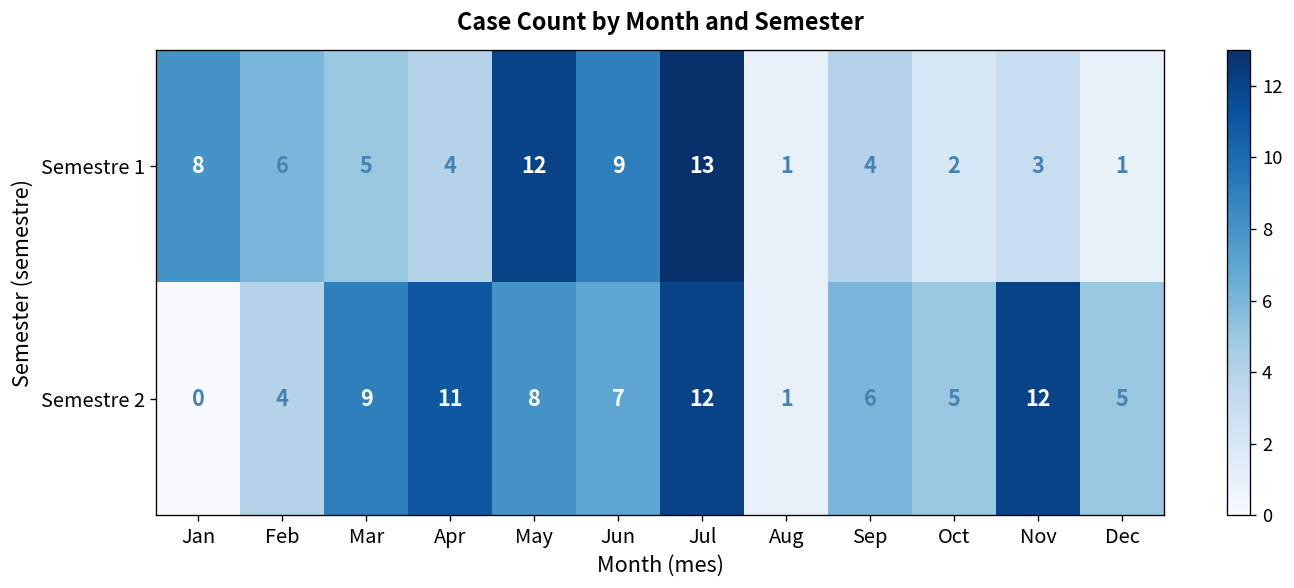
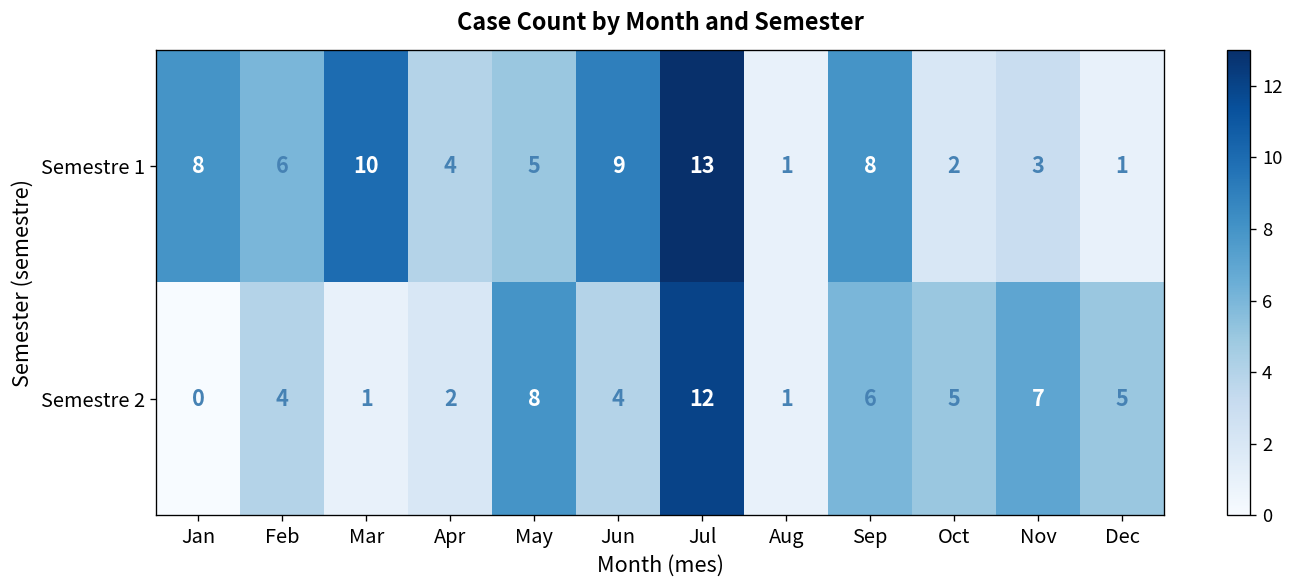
Semestre 1, Mar: 5 -> 10
Semestre 1, May: 12 -> 5
Semestre 1, Sep: 4 -> 8
Semestre 2, Mar: 9 -> 1
Semestre 2, Apr: 11 -> 2
Semestre 2, Jun: 7 -> 4
Semestre 2, Nov: 12 -> 7
